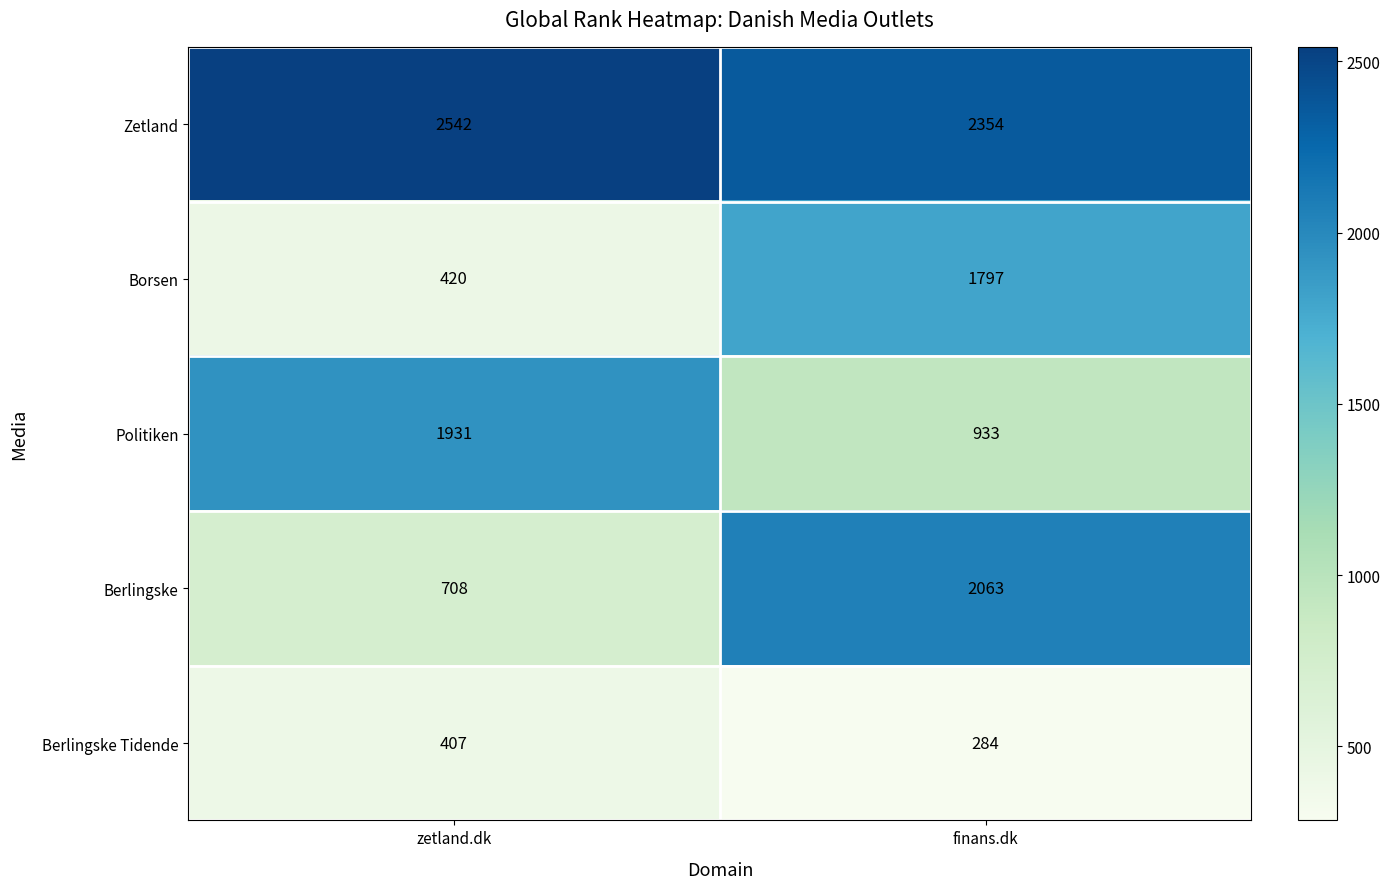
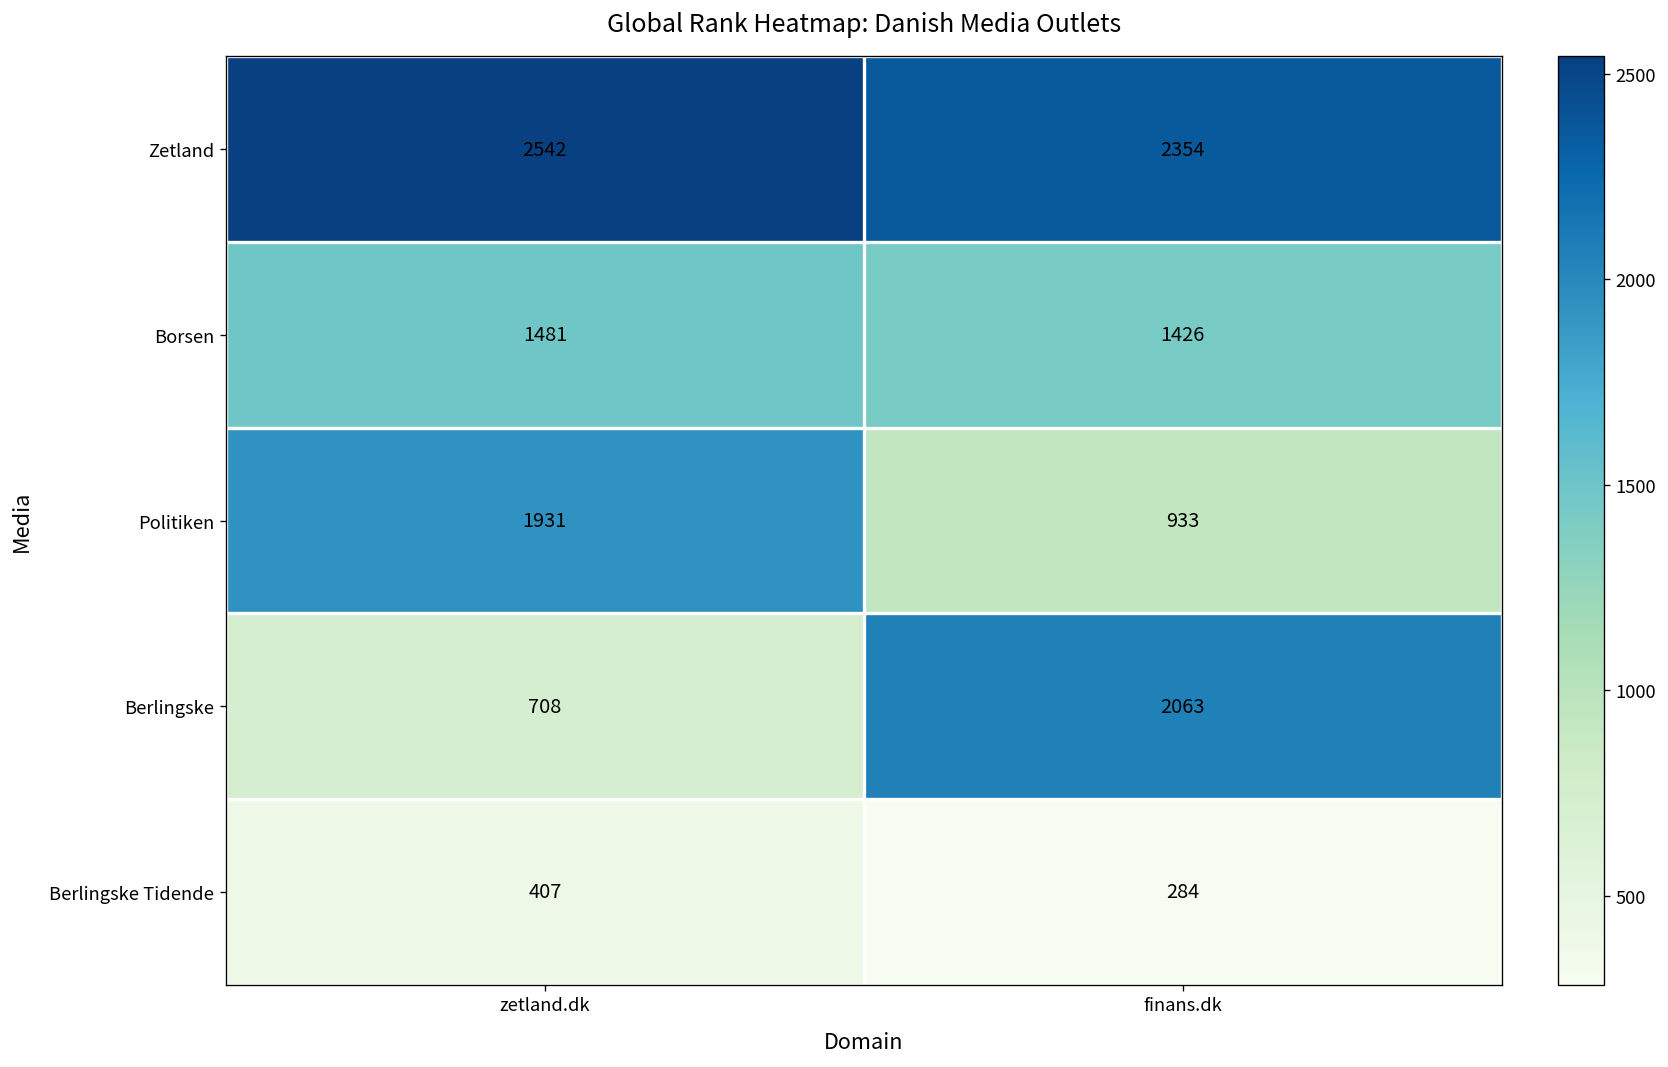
Borsen, zetland.dk: 420 -> 1481
Borsen, finans.dk: 1797 -> 1426
